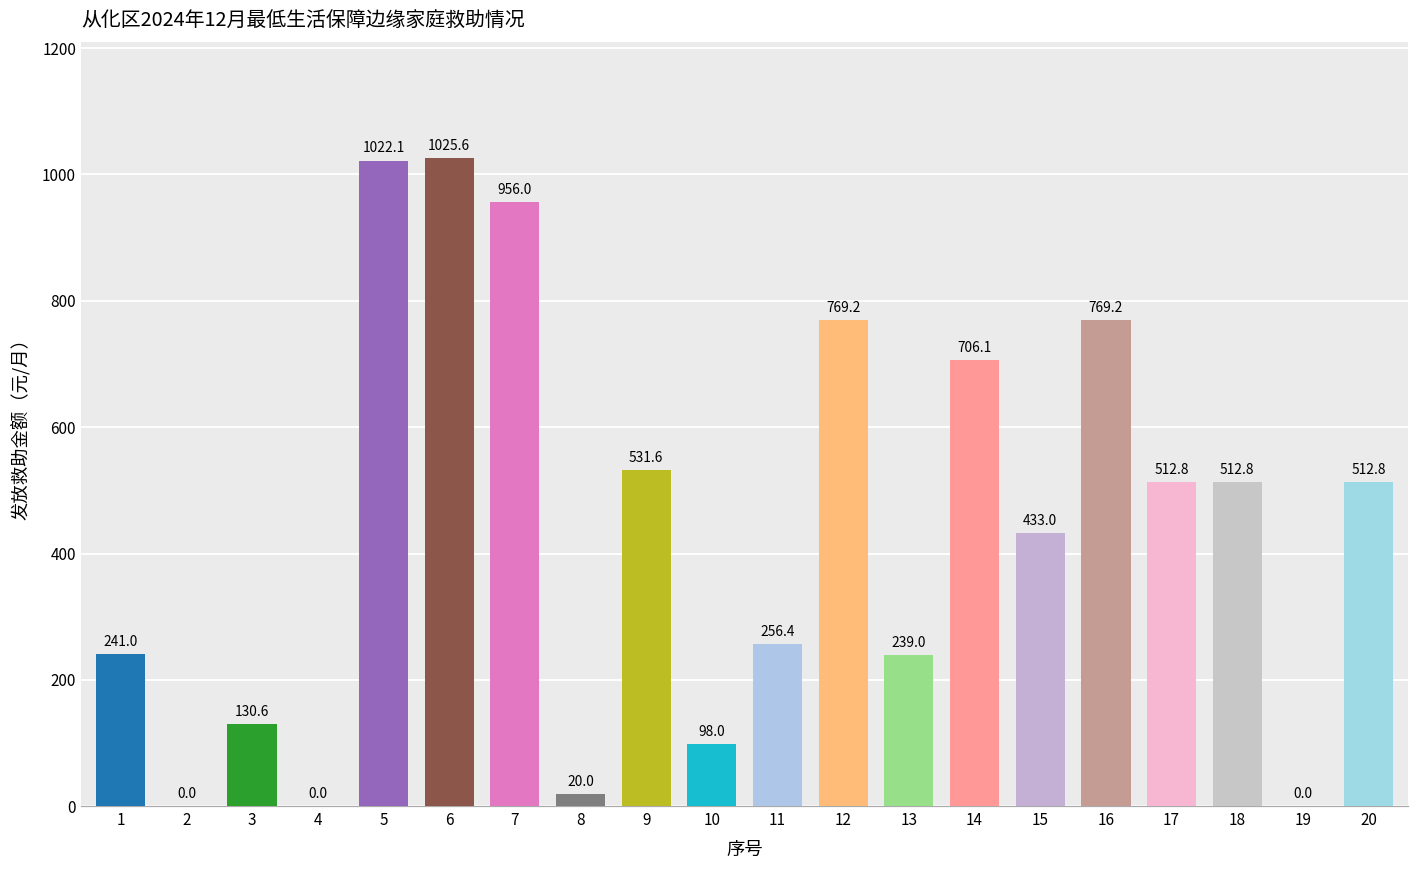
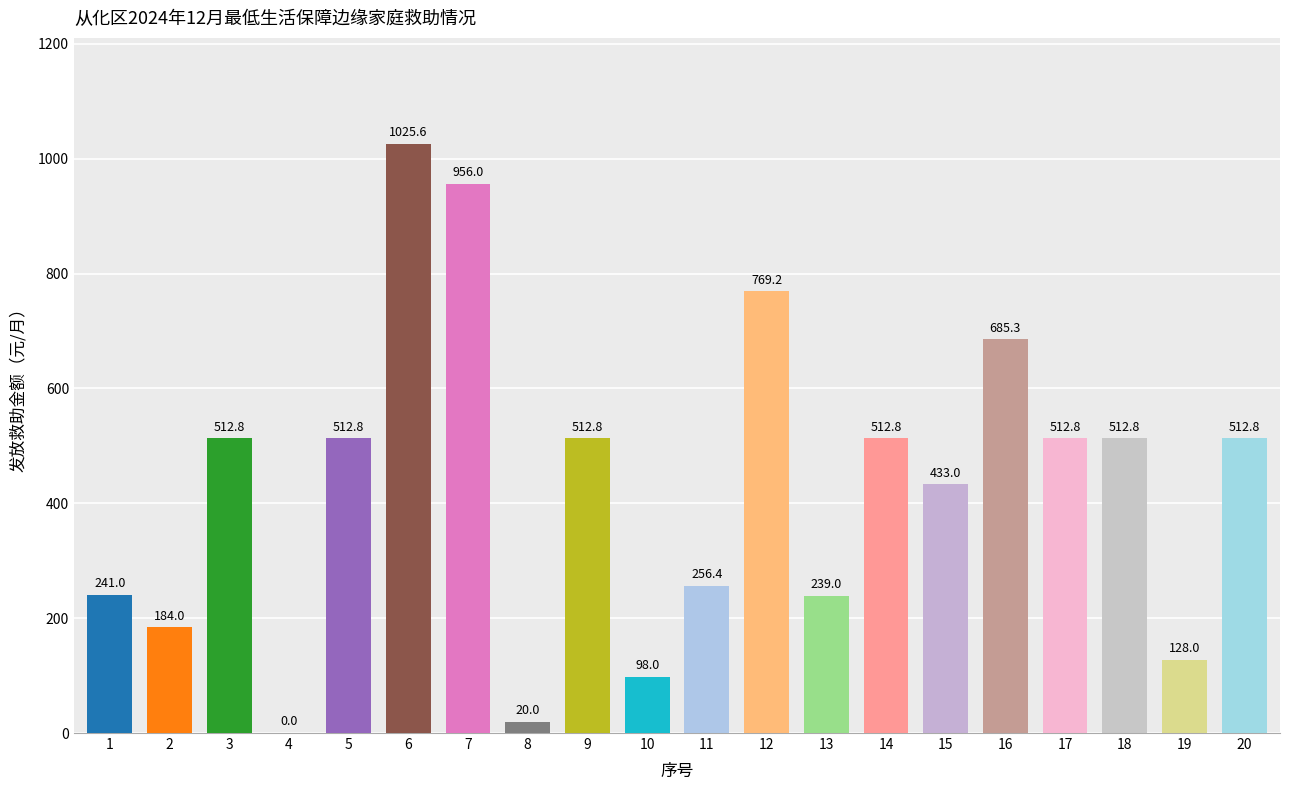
2: 0.0 -> 184.0
3: 130.6 -> 512.8
5: 1022.1 -> 512.8
9: 531.6 -> 512.8
14: 706.1 -> 512.8
16: 769.2 -> 685.3
19: 0.0 -> 128.0
